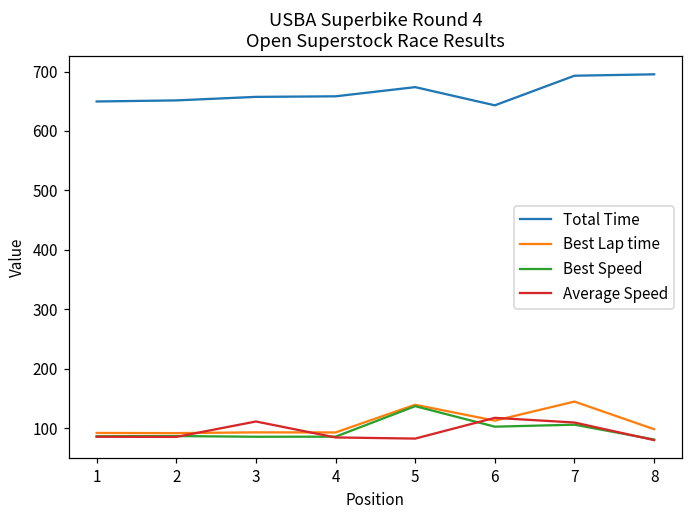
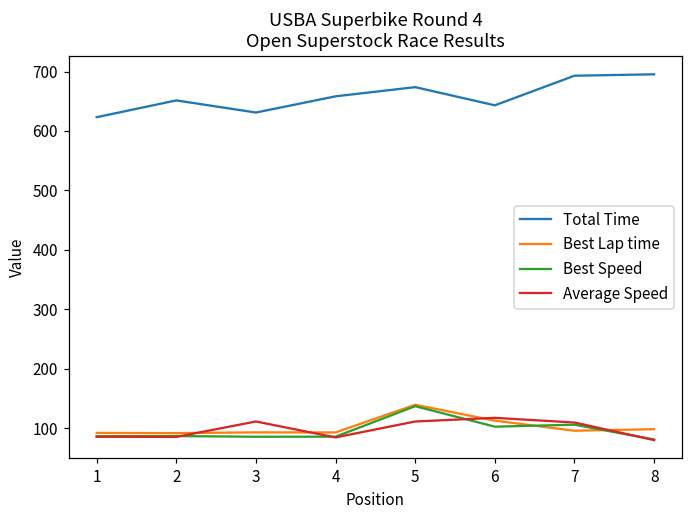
Total Time, 1: 650 -> 620
Total Time, 3: 660 -> 630
Average Speed, 5: 80 -> 110
Best Lap time, 7: 140 -> 100
